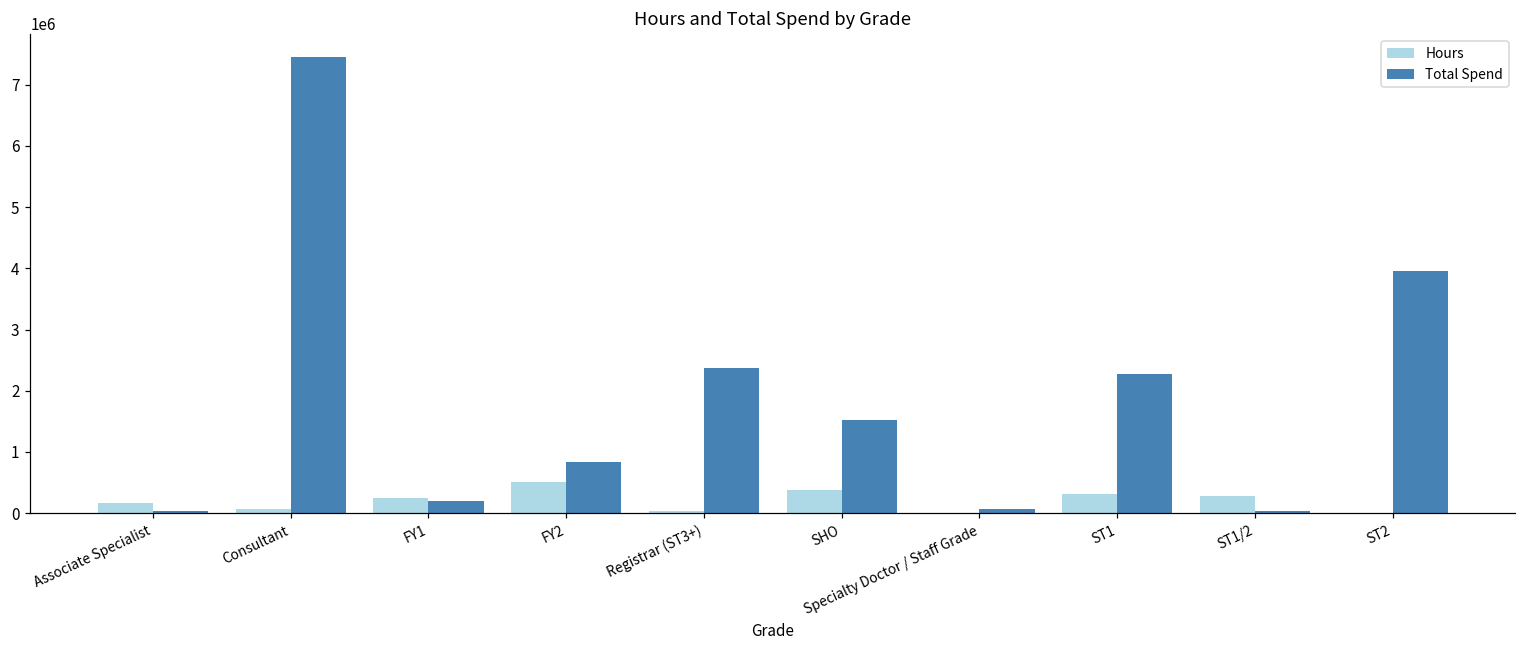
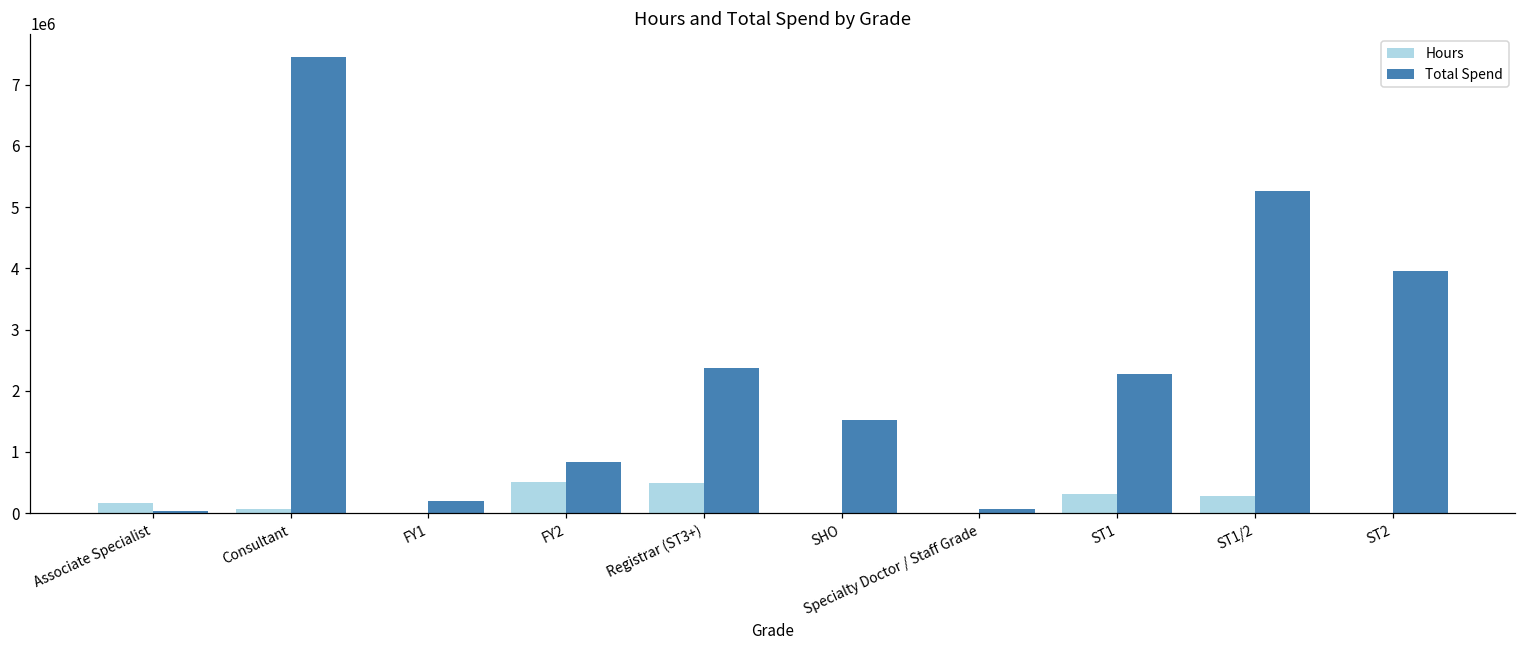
Hours, FY1: 200000 -> 0
Hours, Registrar (ST3+): 0 -> 500000
Hours, SHO: 400000 -> 0
Total Spend, ST1/2: 0 -> 5300000
